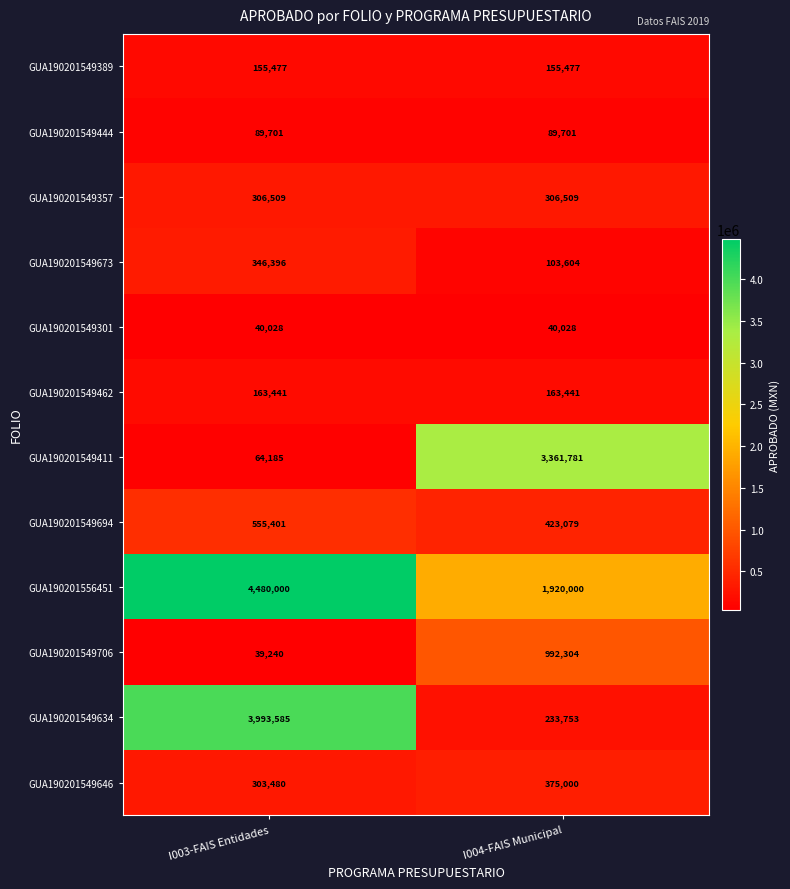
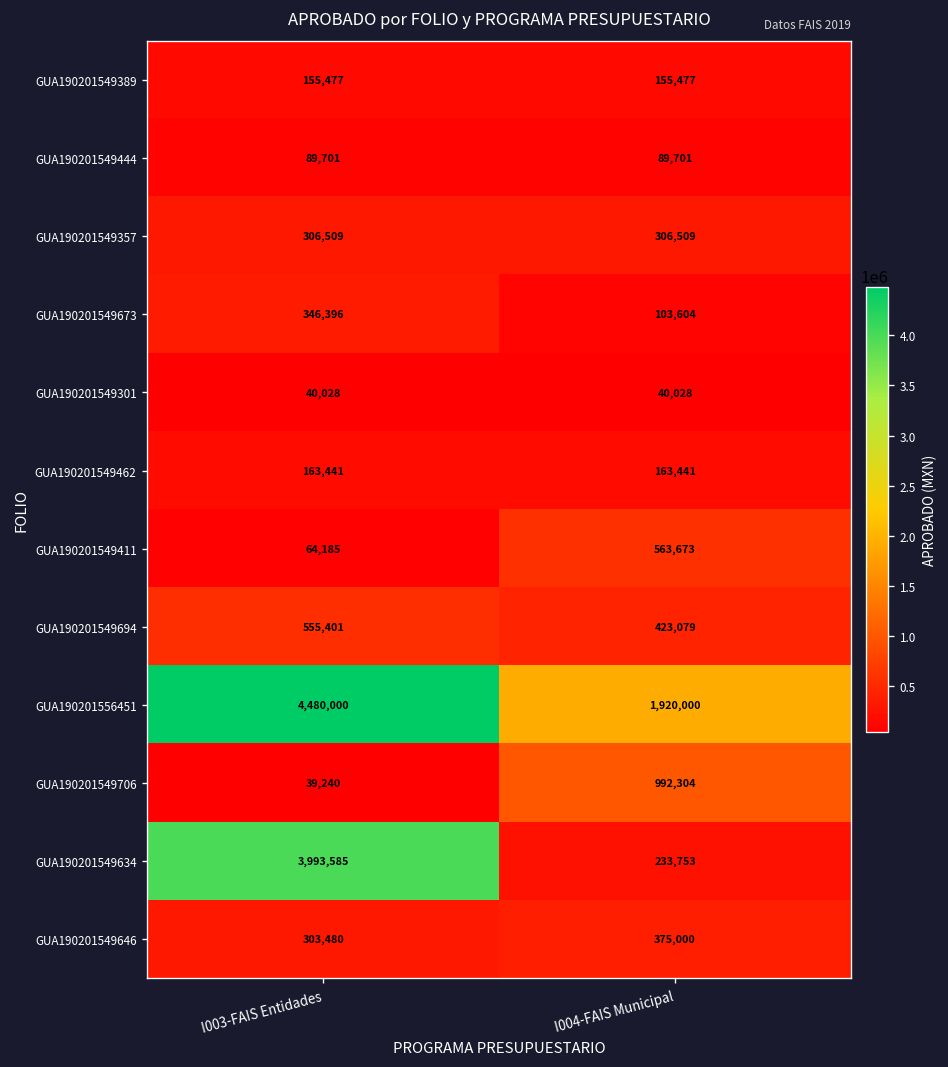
GUA190201549411, I004-FAIS Municipal: 3,361,781 -> 563,673
